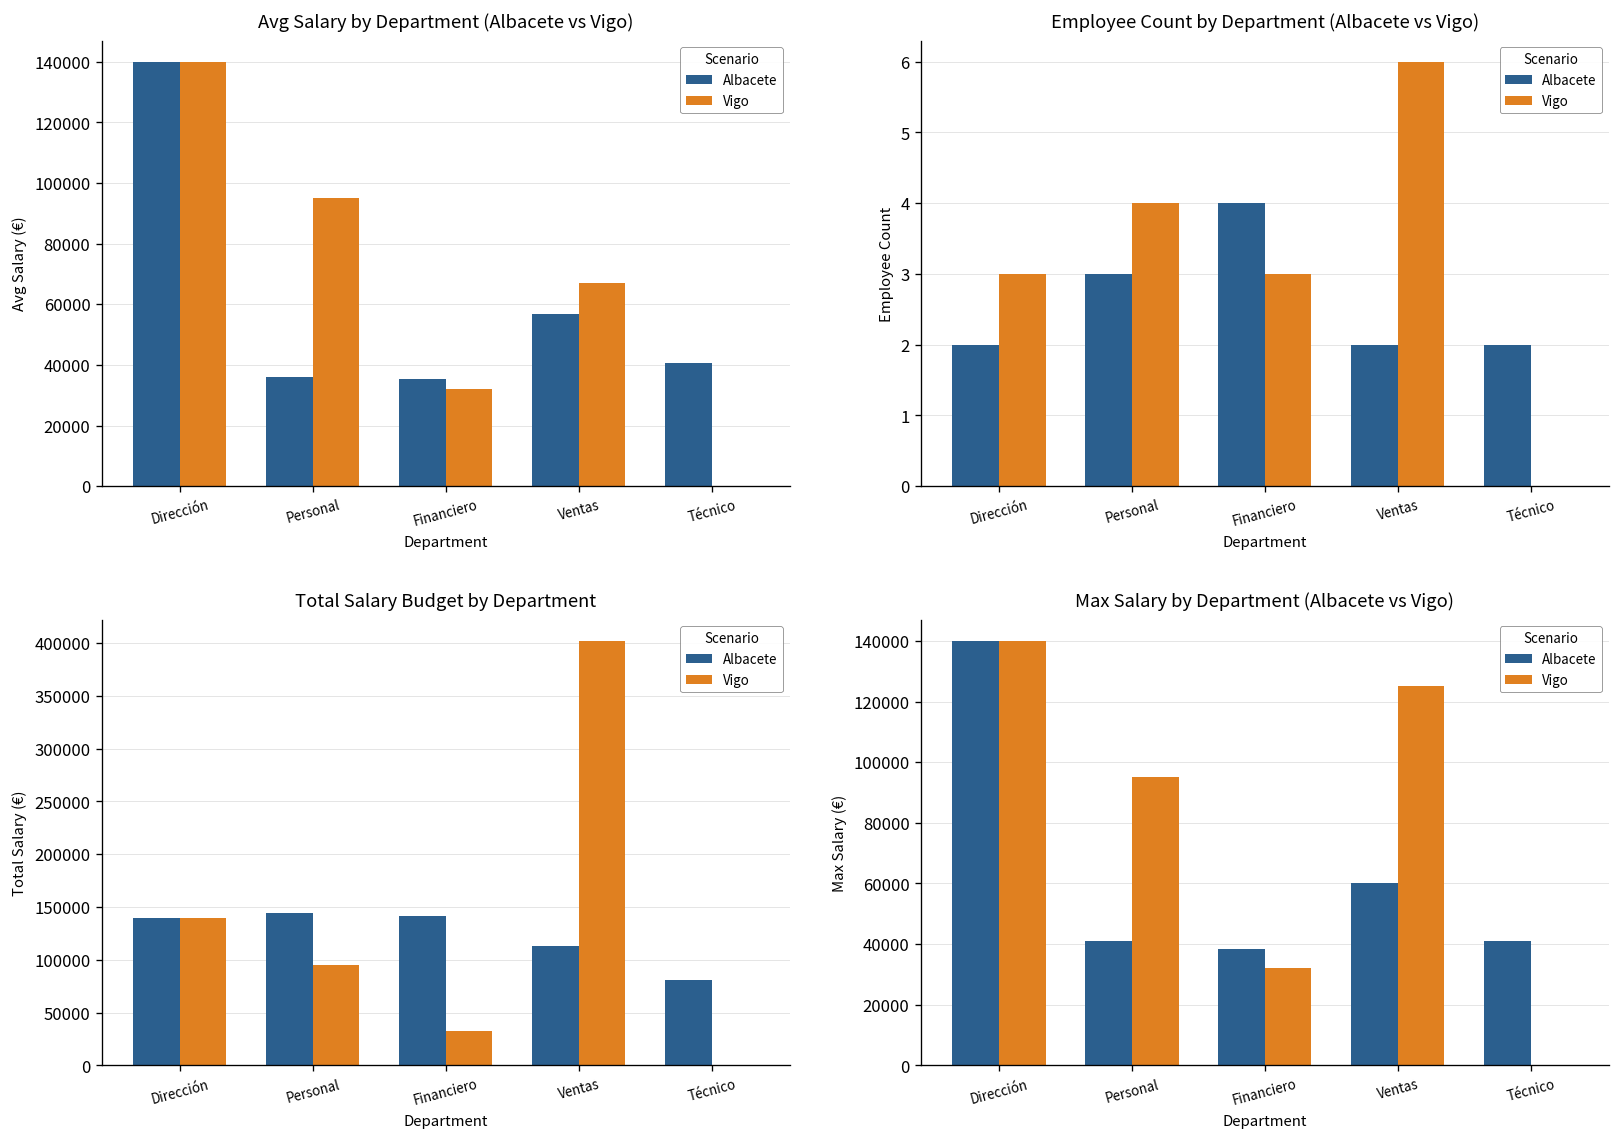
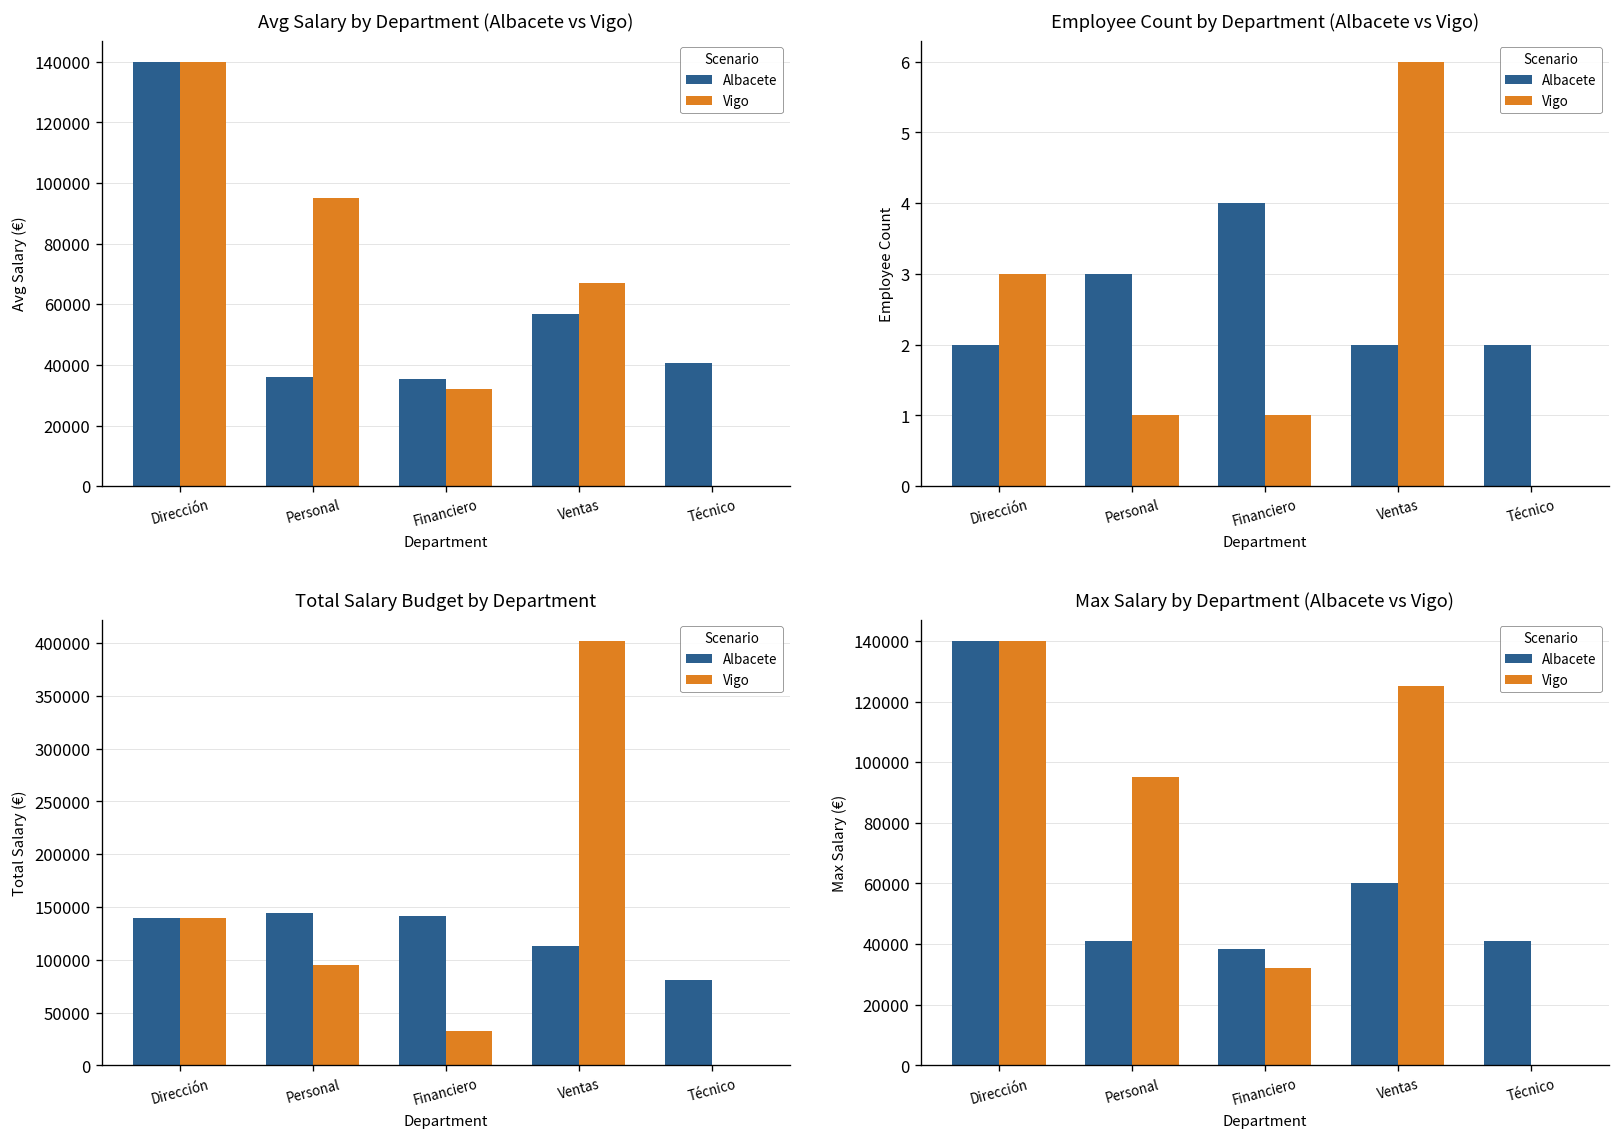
Employee Count by Department (Albacete vs Vigo), Vigo, Personal: 4 -> 1
Employee Count by Department (Albacete vs Vigo), Vigo, Financiero: 3 -> 1
